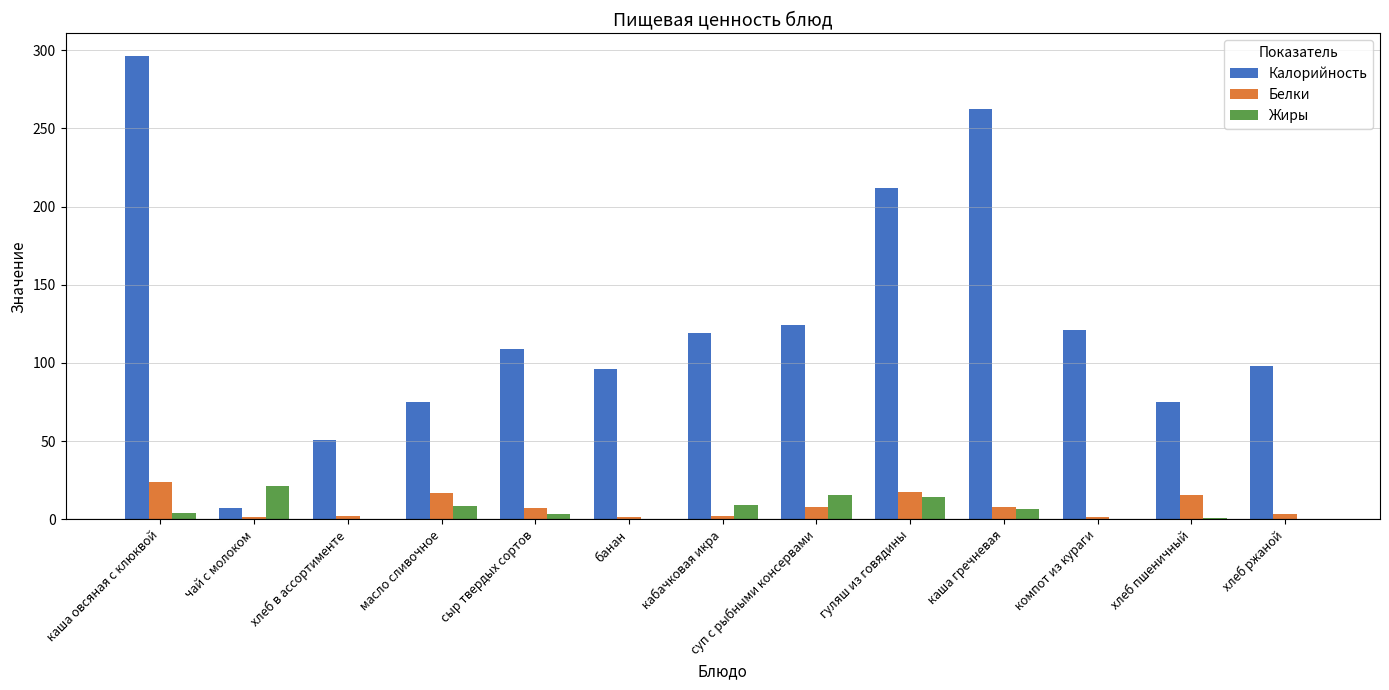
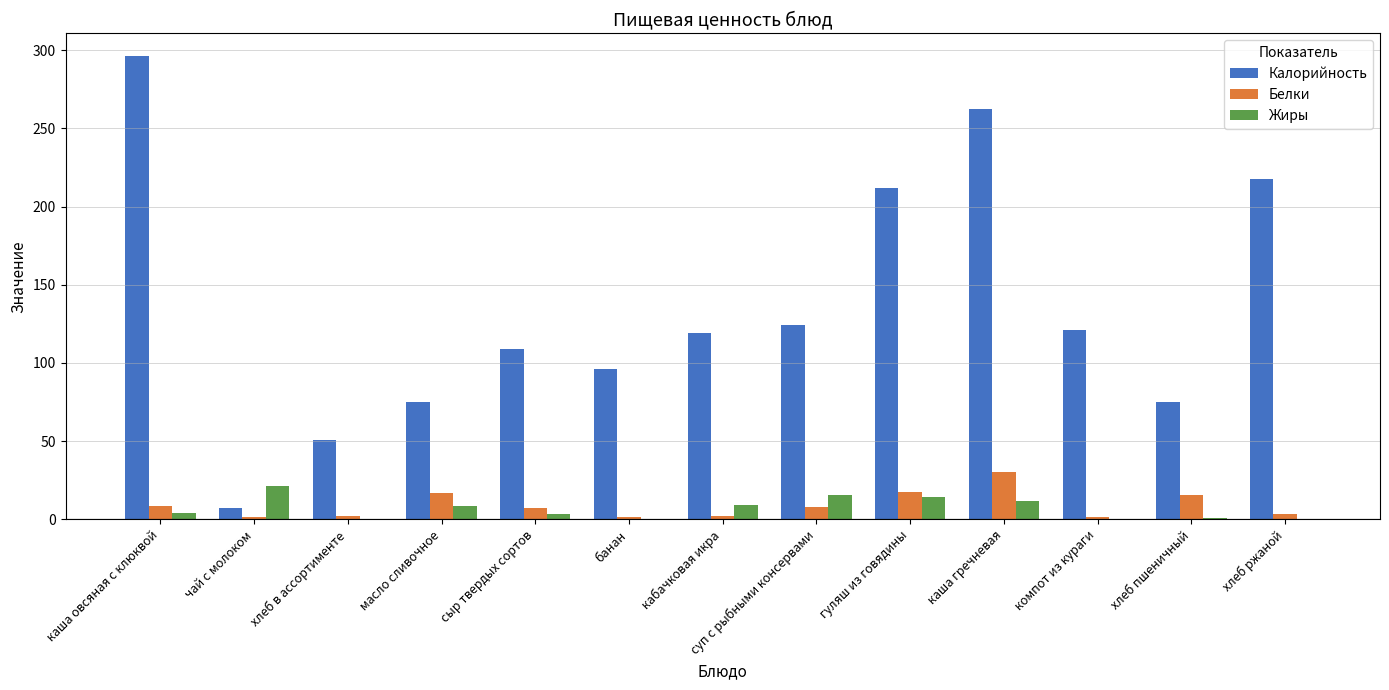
Белки, каша овсяная с клюквой: 24 -> 8
Белки, каша гречневая: 8 -> 31
Жиры, каша гречневая: 7 -> 12
Калорийность, хлеб ржаной: 98 -> 218
